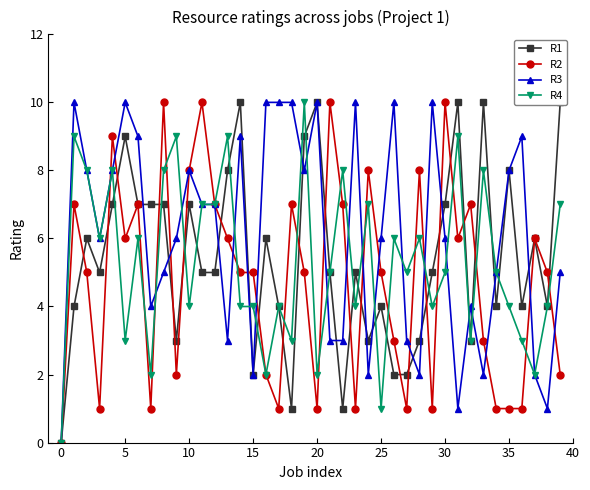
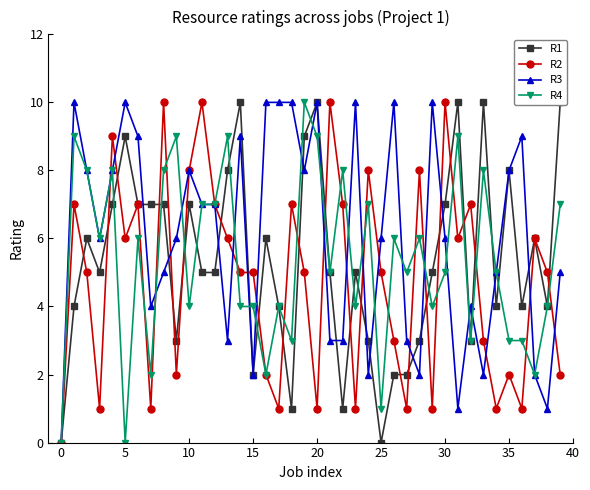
R4, 5: 3 -> 0
R4, 20: 2 -> 9
R1, 25: 4 -> 0
R2, 35: 1 -> 2
R4, 35: 4 -> 3
